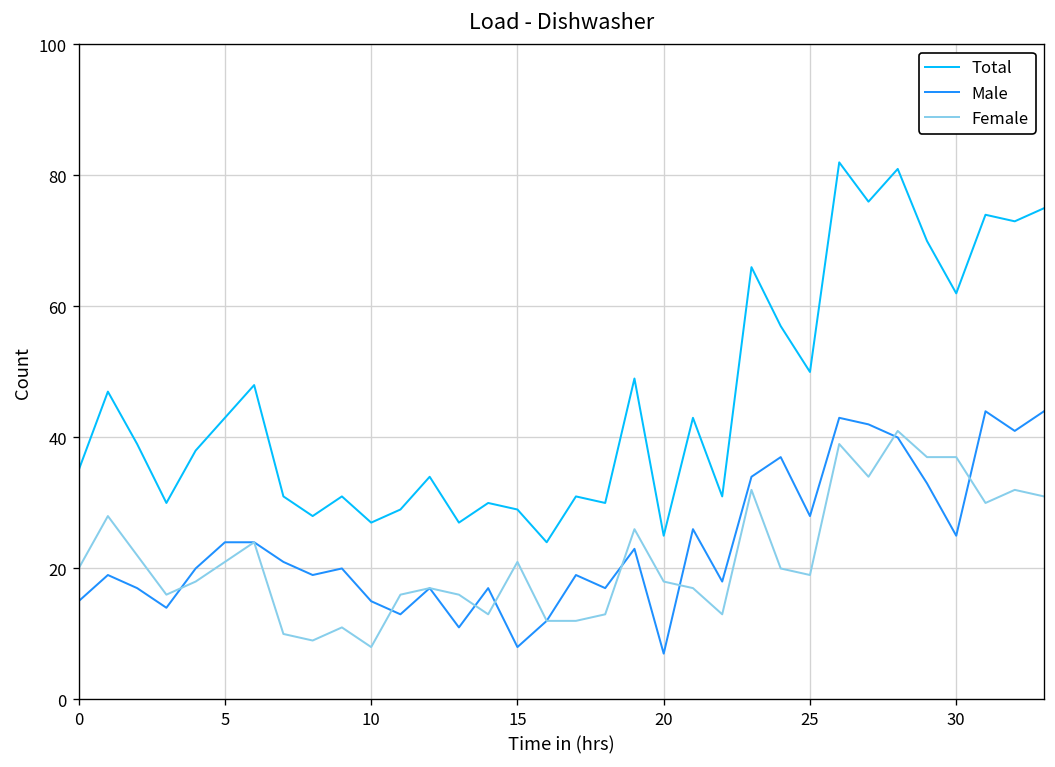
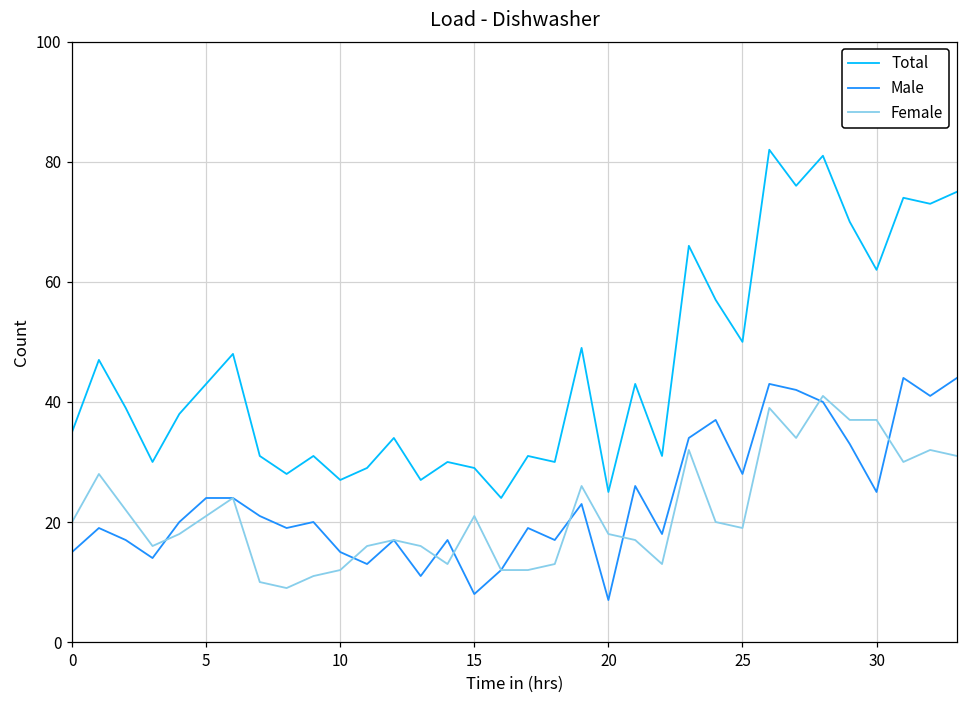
Female, 10: 8 -> 12
